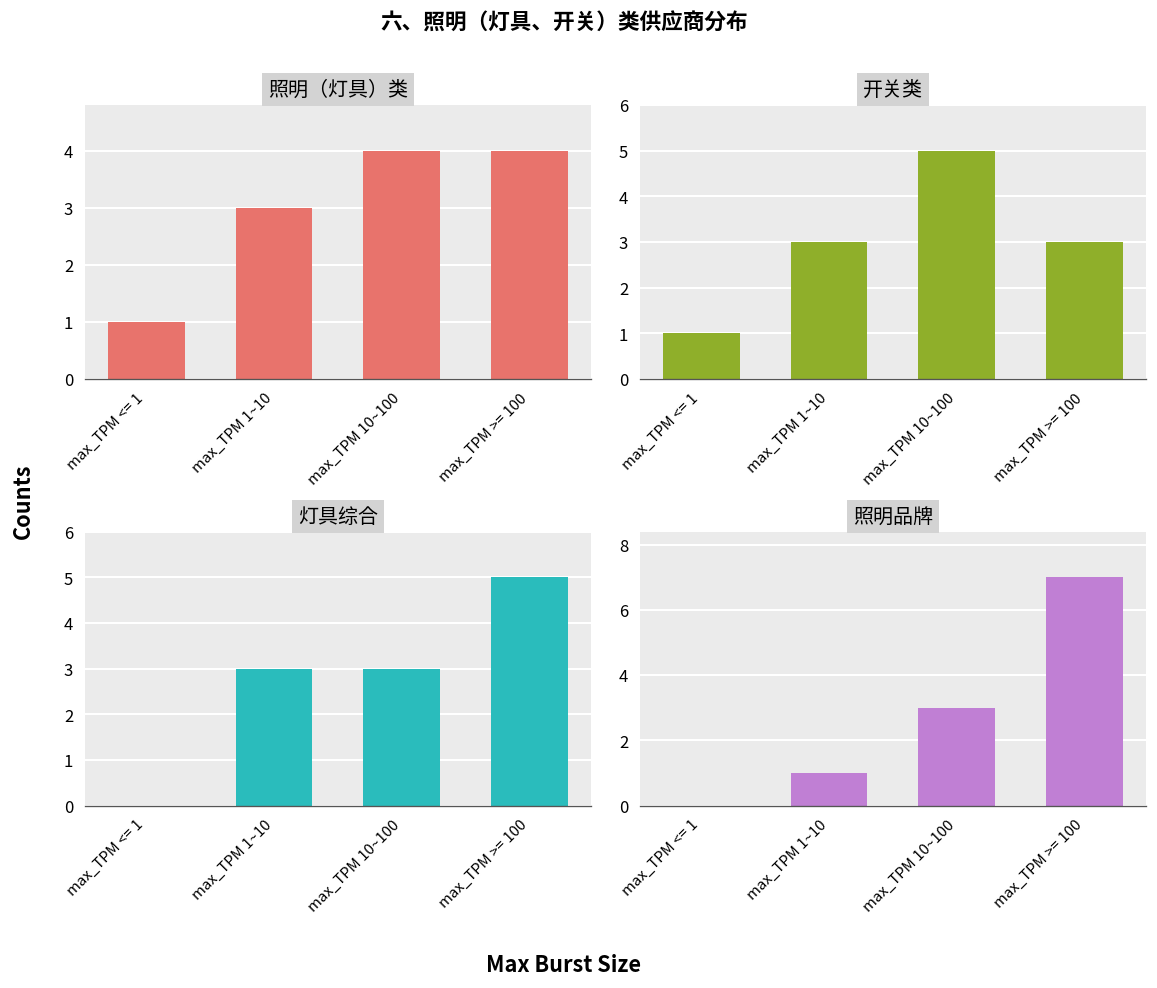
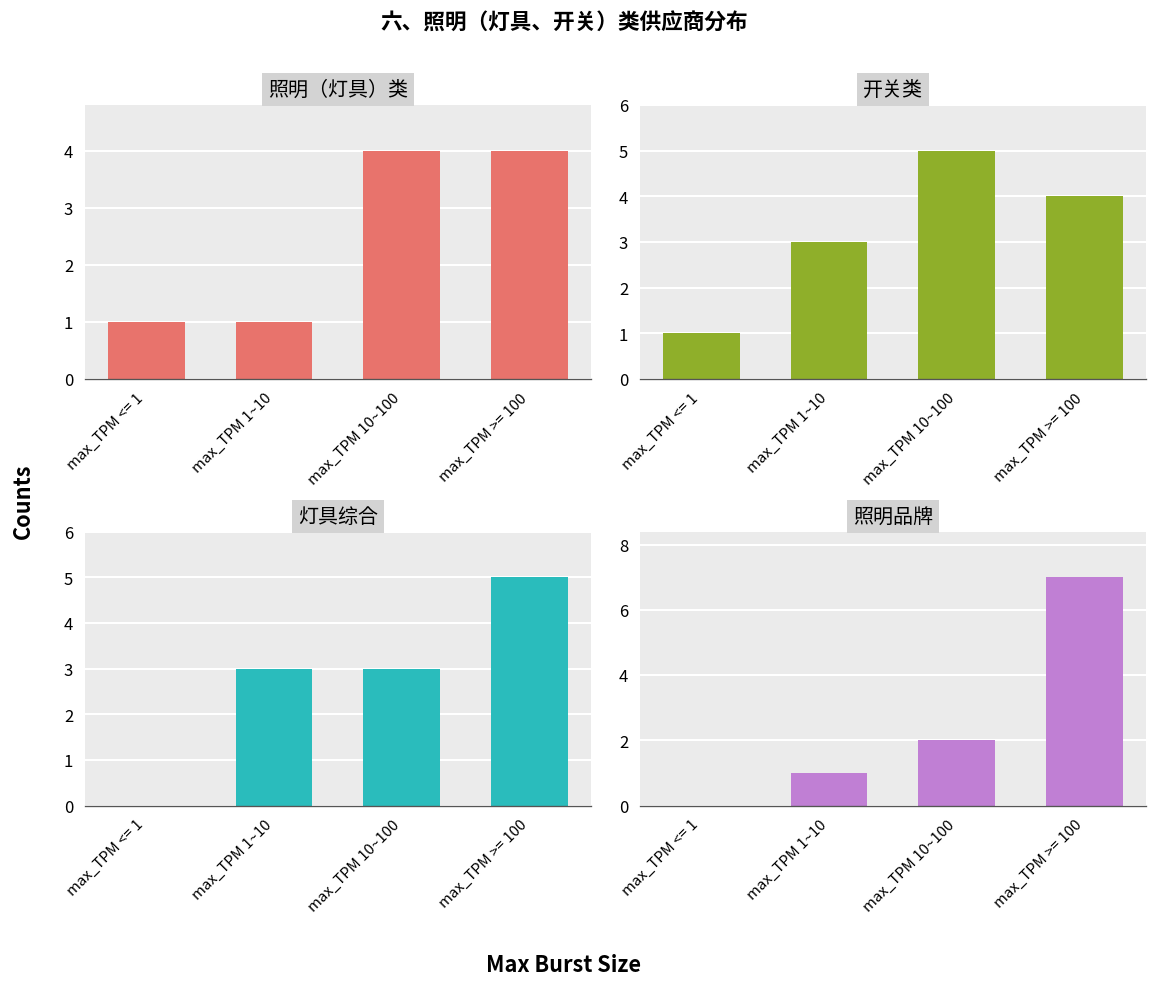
照明（灯具）类, max_TPM 1~10: 3 -> 1
开关类, max_TPM >= 100: 3 -> 4
照明品牌, max_TPM 10~100: 3 -> 2
